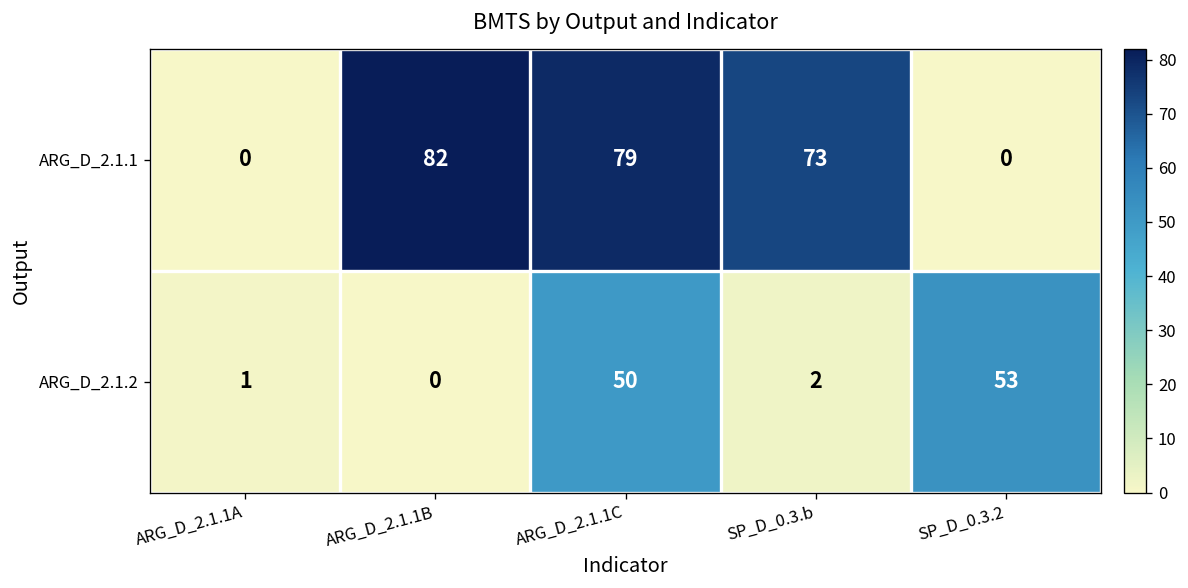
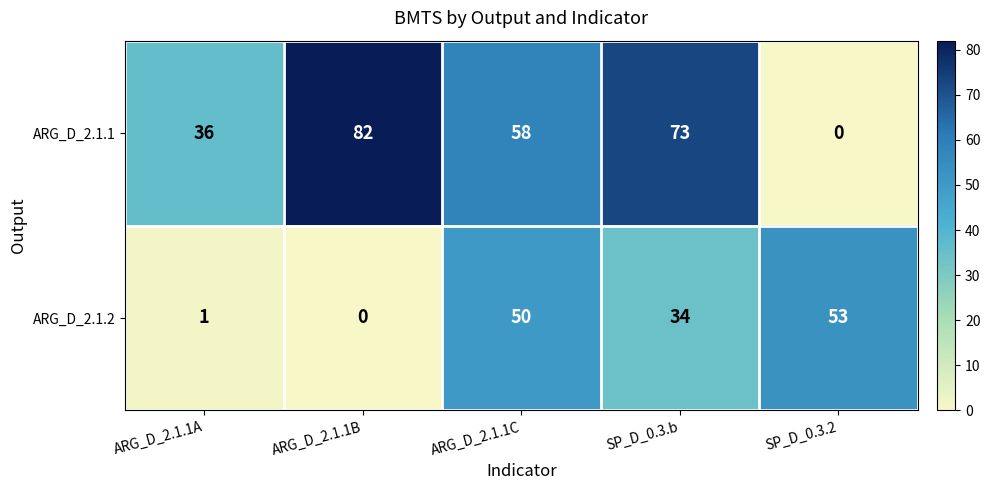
ARG_D_2.1.1, ARG_D_2.1.1A: 0 -> 36
ARG_D_2.1.1, ARG_D_2.1.1C: 79 -> 58
ARG_D_2.1.2, SP_D_0.3.b: 2 -> 34
